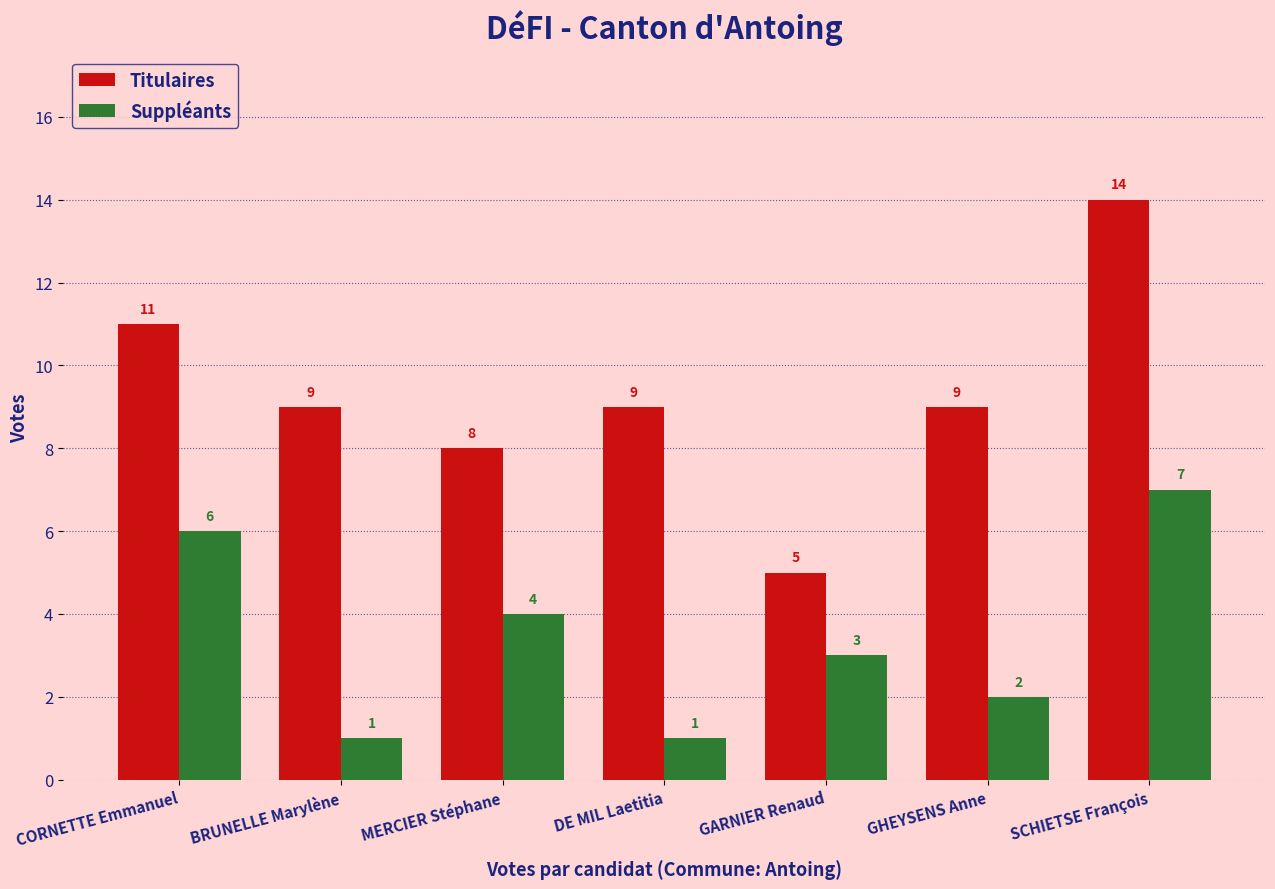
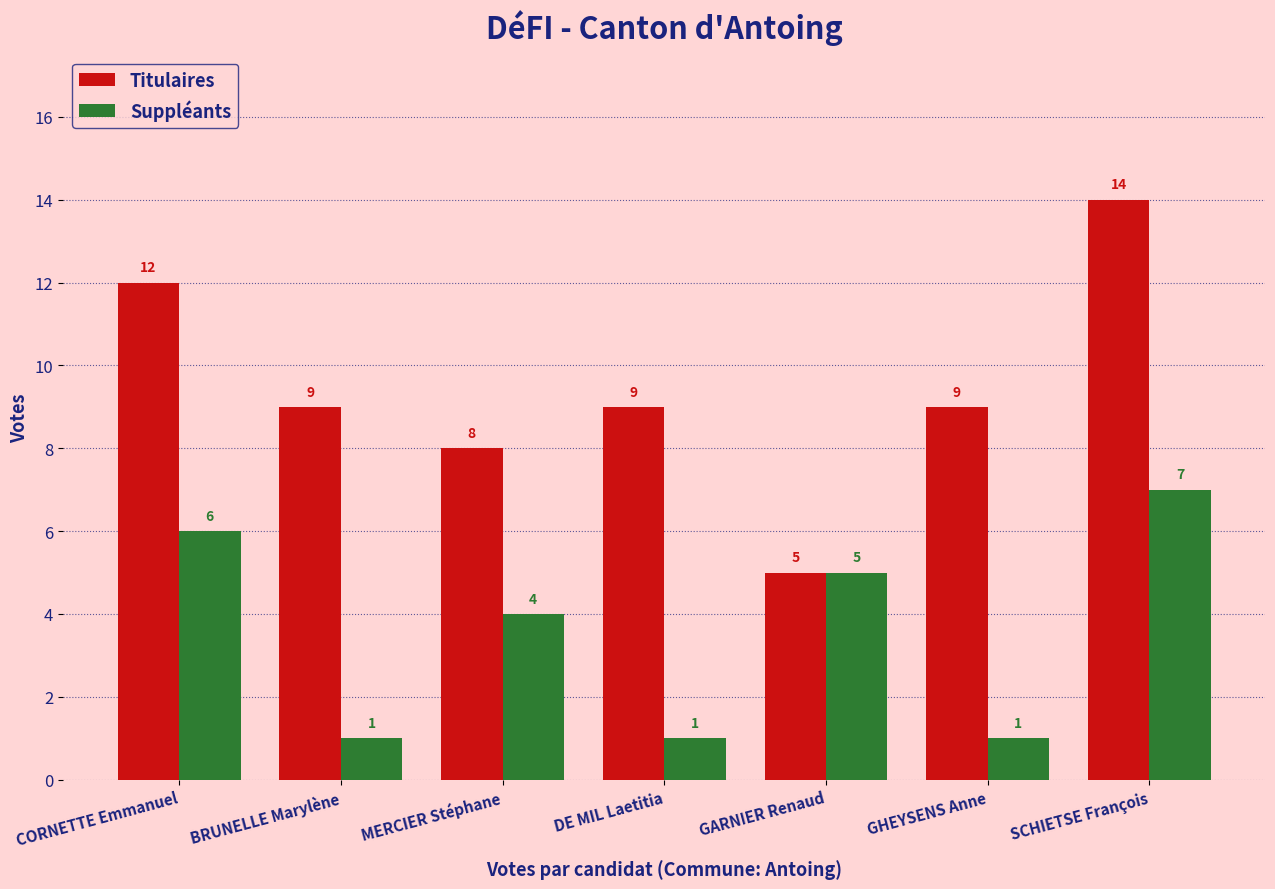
Titulaires, CORNETTE Emmanuel: 11 -> 12
Suppléants, GARNIER Renaud: 3 -> 5
Suppléants, GHEYSENS Anne: 2 -> 1
